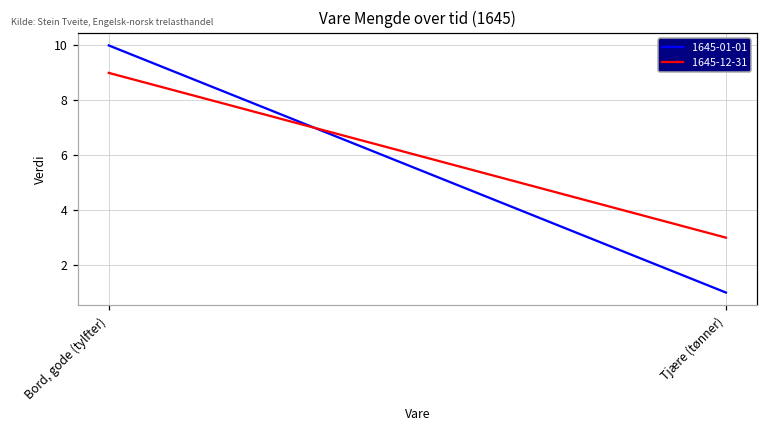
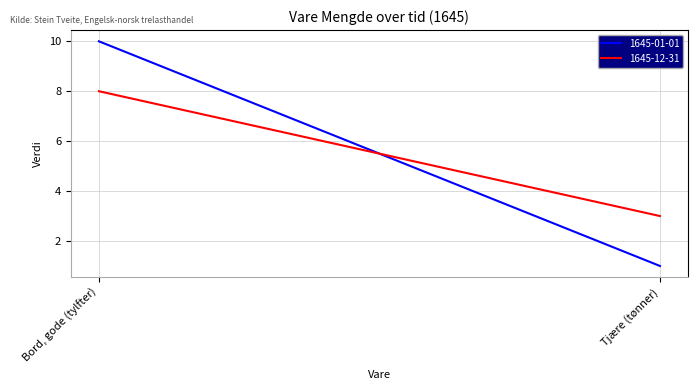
1645-12-31, Bord, gode (tylfter): 9 -> 8
